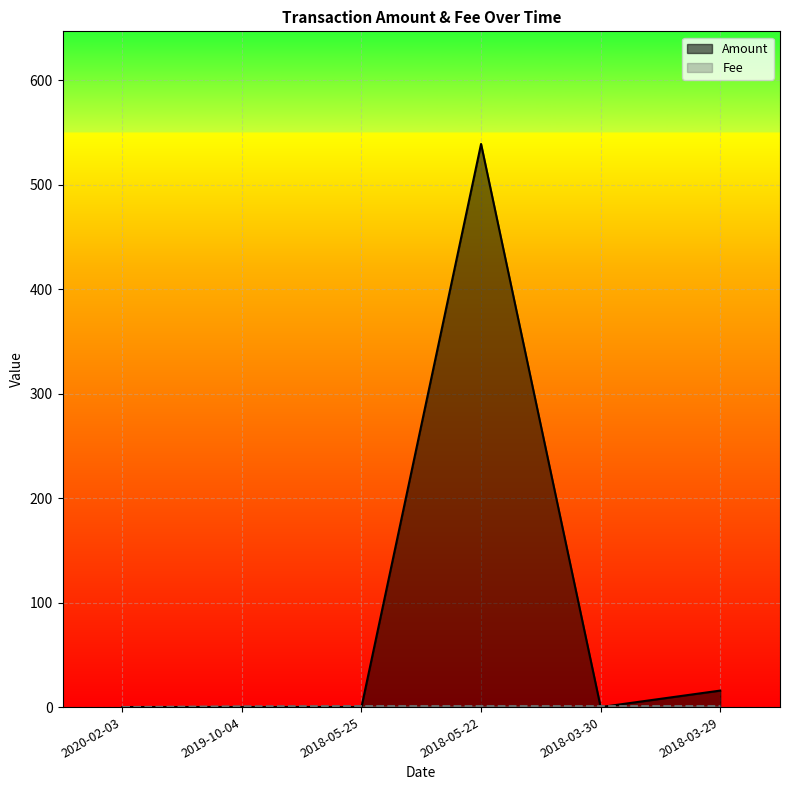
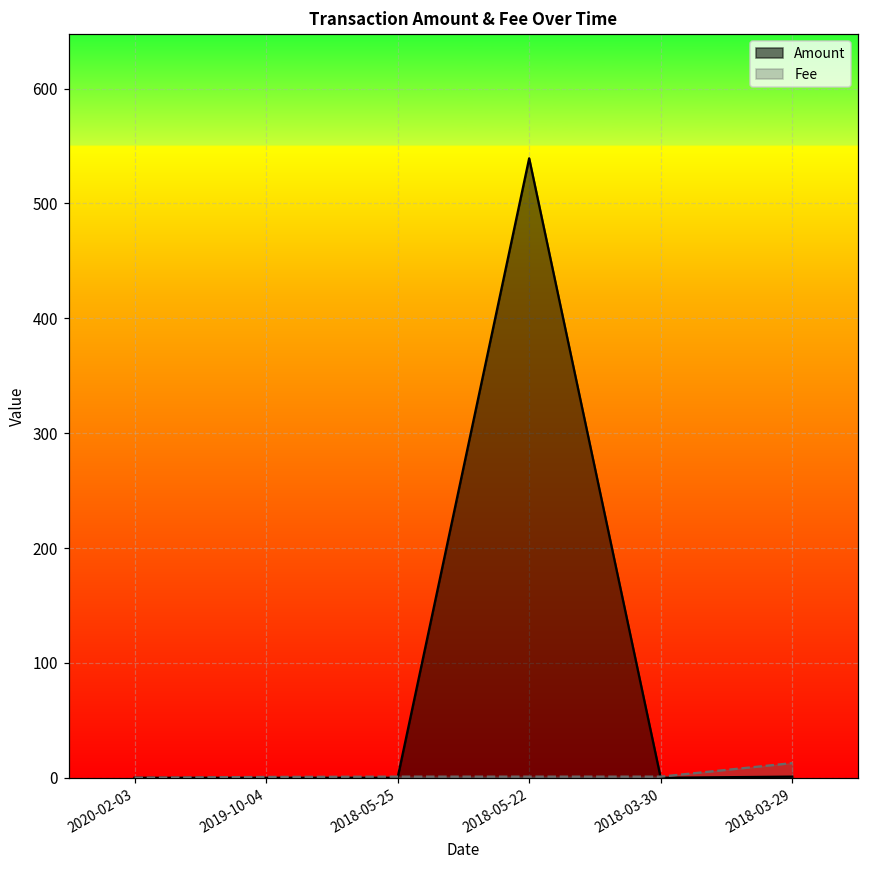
Amount, 2018-03-29: 16 -> 1
Fee, 2018-03-29: 1 -> 13
